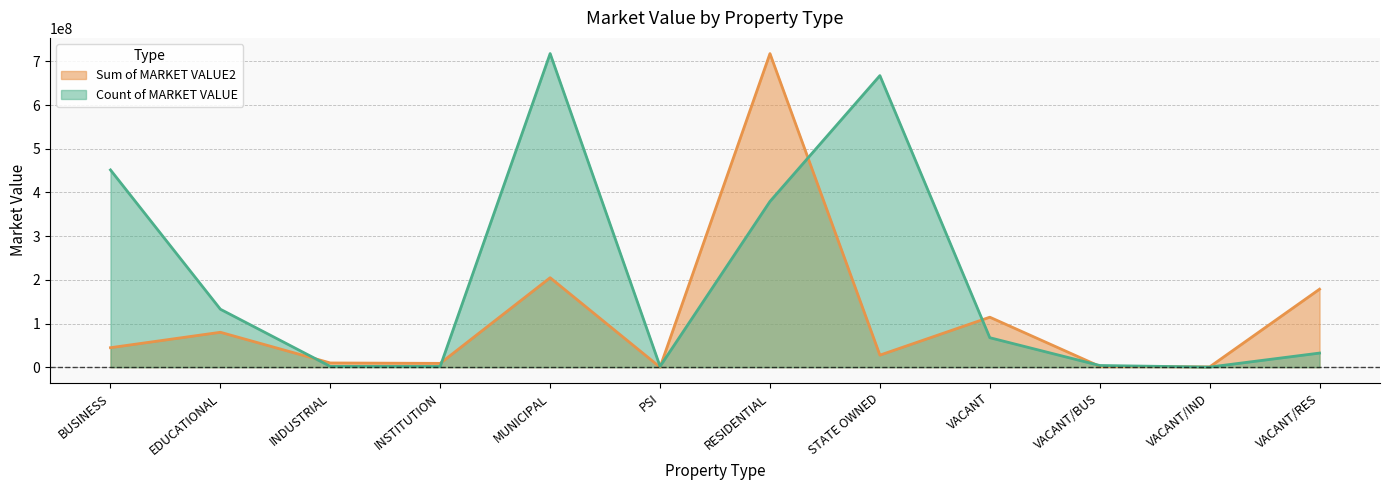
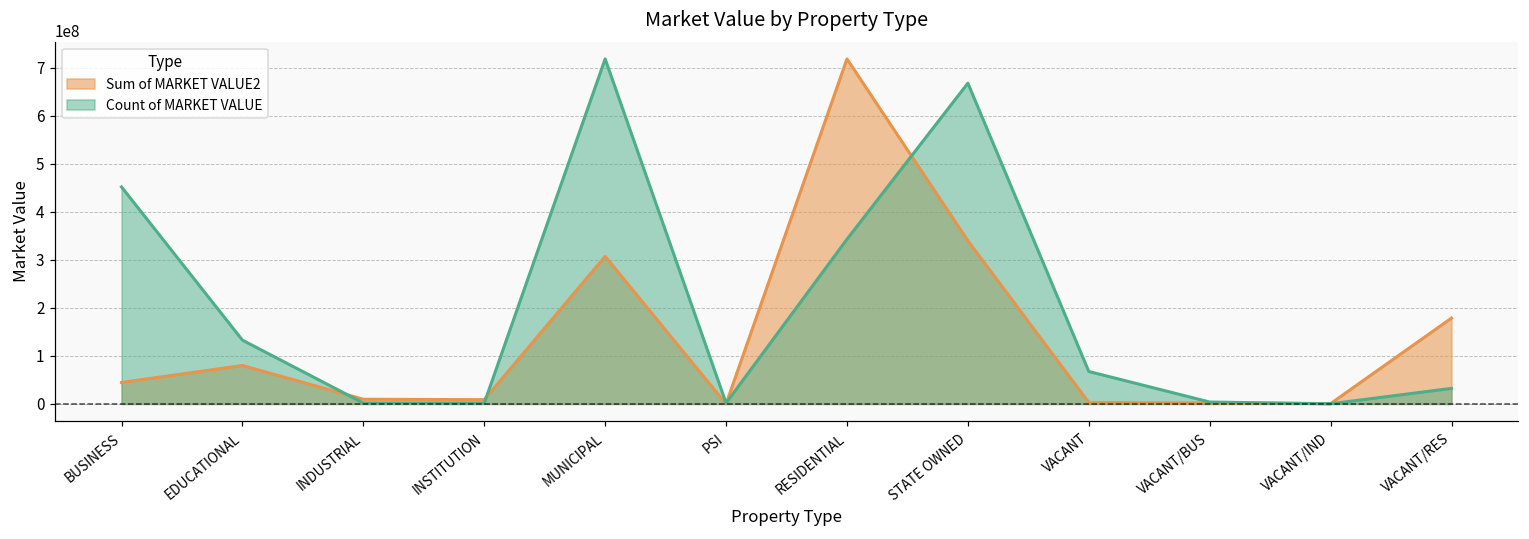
Sum of MARKET VALUE2, MUNICIPAL: 200000000 -> 310000000
Count of MARKET VALUE, RESIDENTIAL: 380000000 -> 340000000
Sum of MARKET VALUE2, STATE OWNED: 30000000 -> 340000000
Sum of MARKET VALUE2, VACANT: 110000000 -> 0
